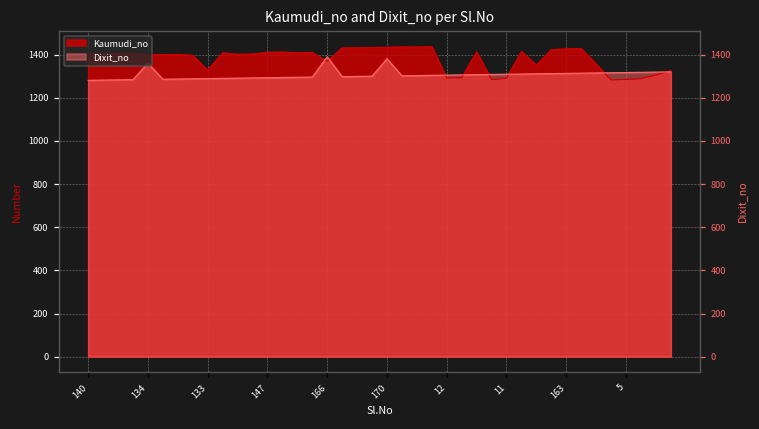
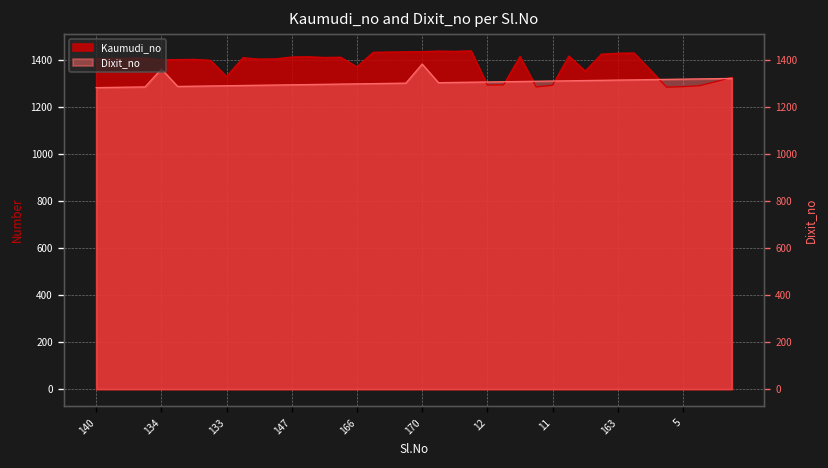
Dixit_no, 166: 1390 -> 1300
